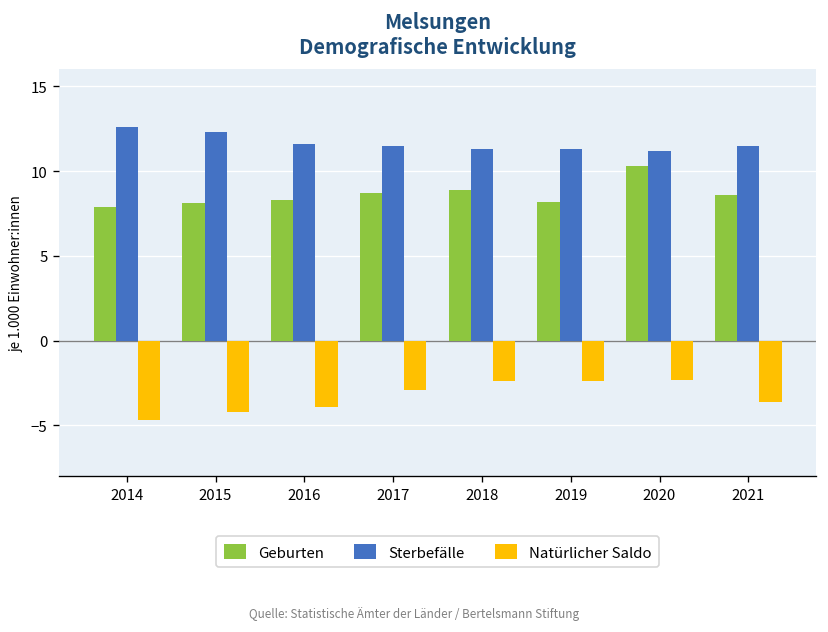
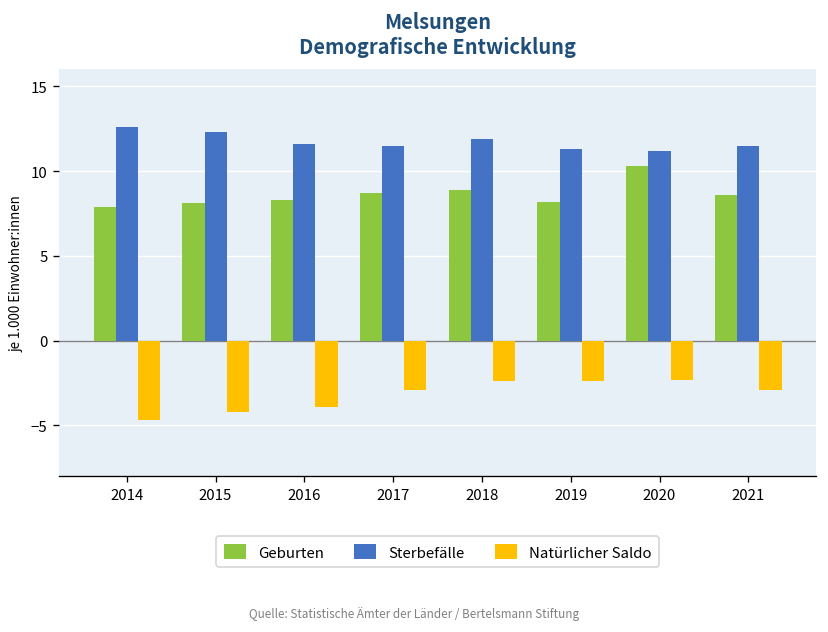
Sterbefälle, 2018: 11.3 -> 11.9
Natürlicher Saldo, 2021: -3.6 -> -2.9
